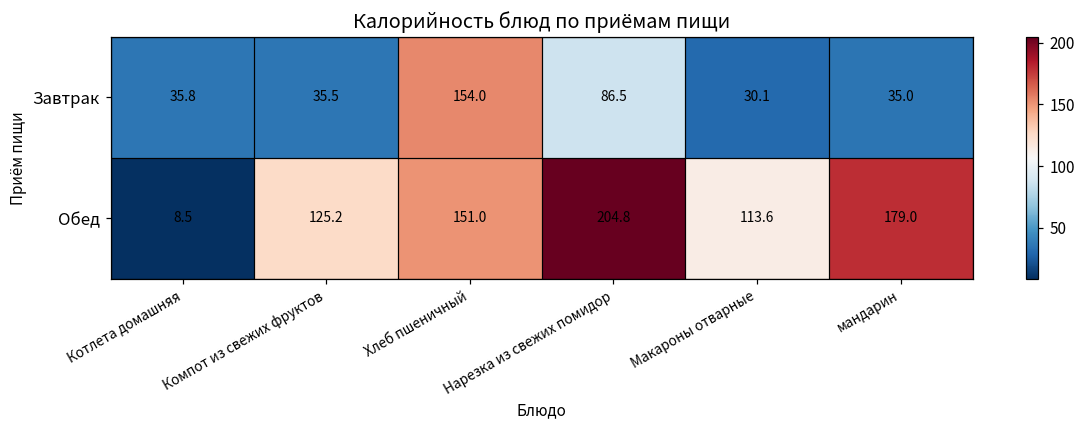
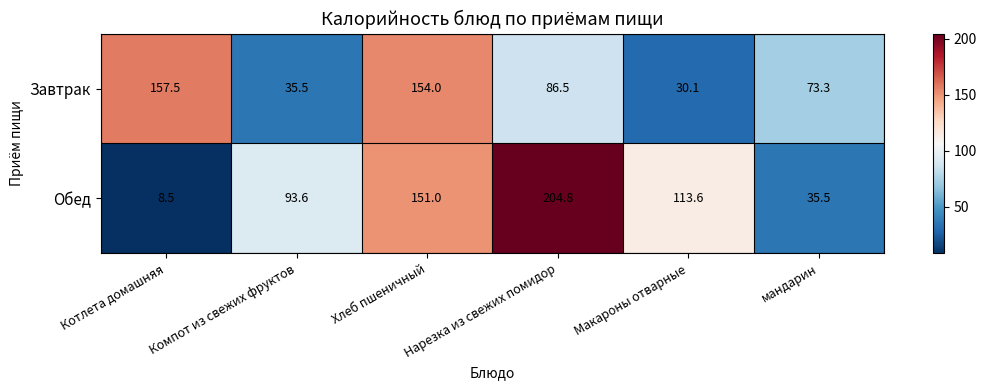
Завтрак, Котлета домашняя: 35.8 -> 157.5
Завтрак, мандарин: 35.0 -> 73.3
Обед, Компот из свежих фруктов: 125.2 -> 93.6
Обед, мандарин: 179.0 -> 35.5
